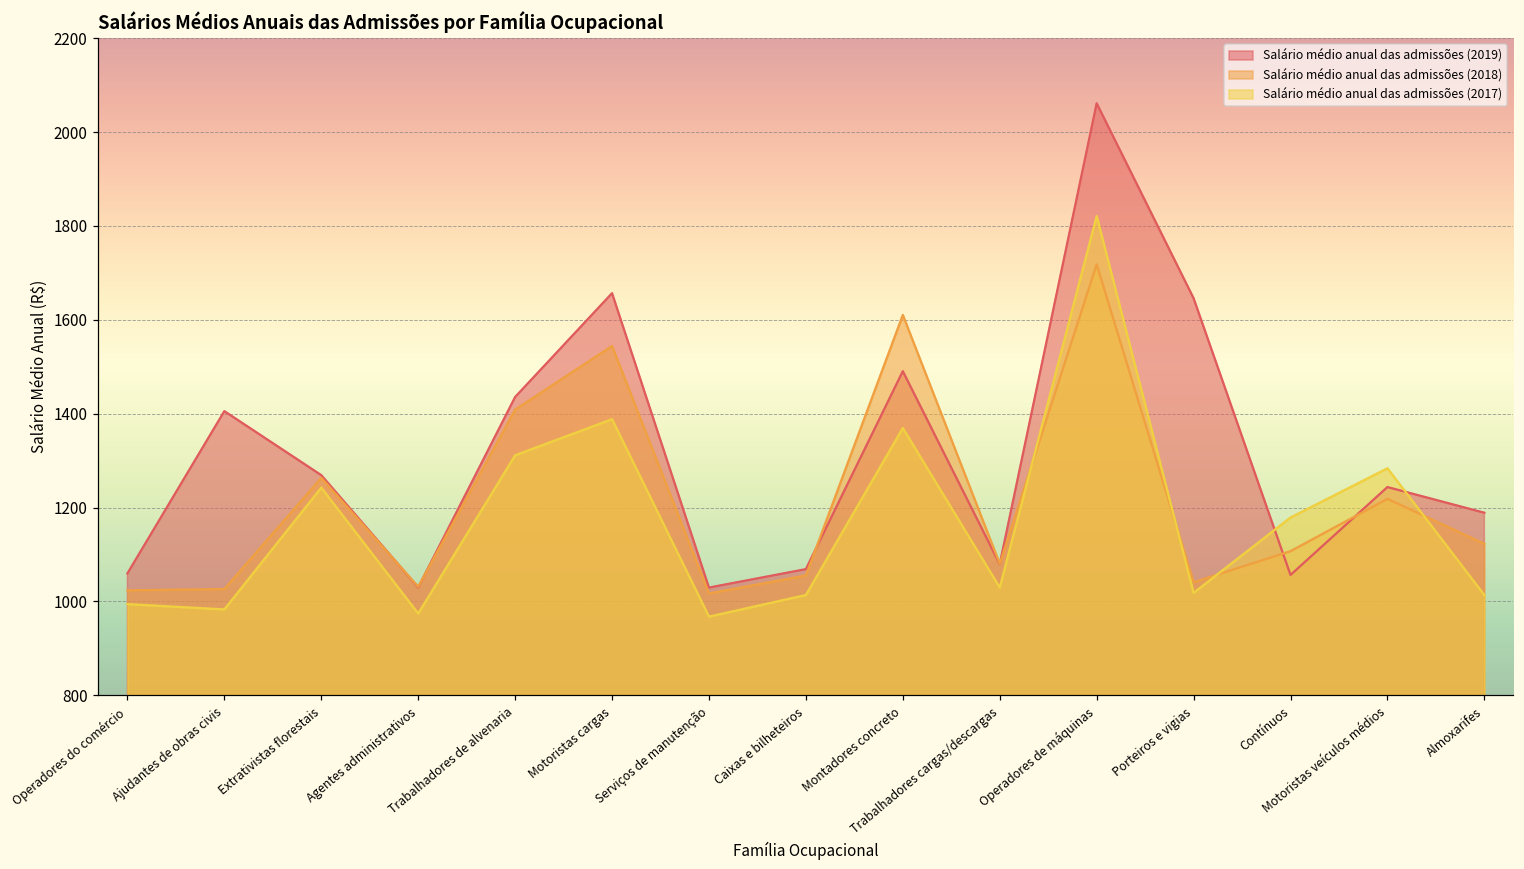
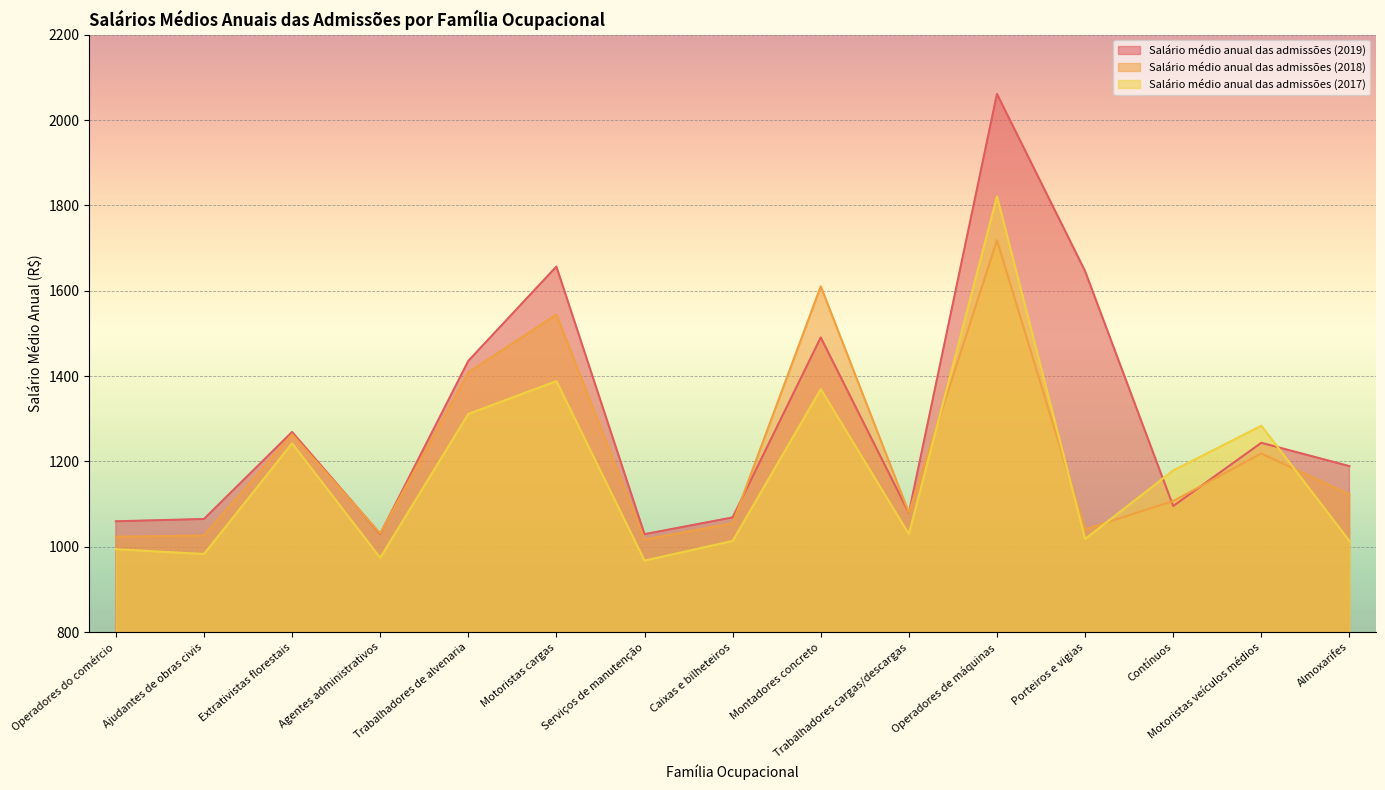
Salário médio anual das admissões (2019), Ajudantes de obras civis: 1410 -> 1070
Salário médio anual das admissões (2019), Contínuos: 1060 -> 1100
